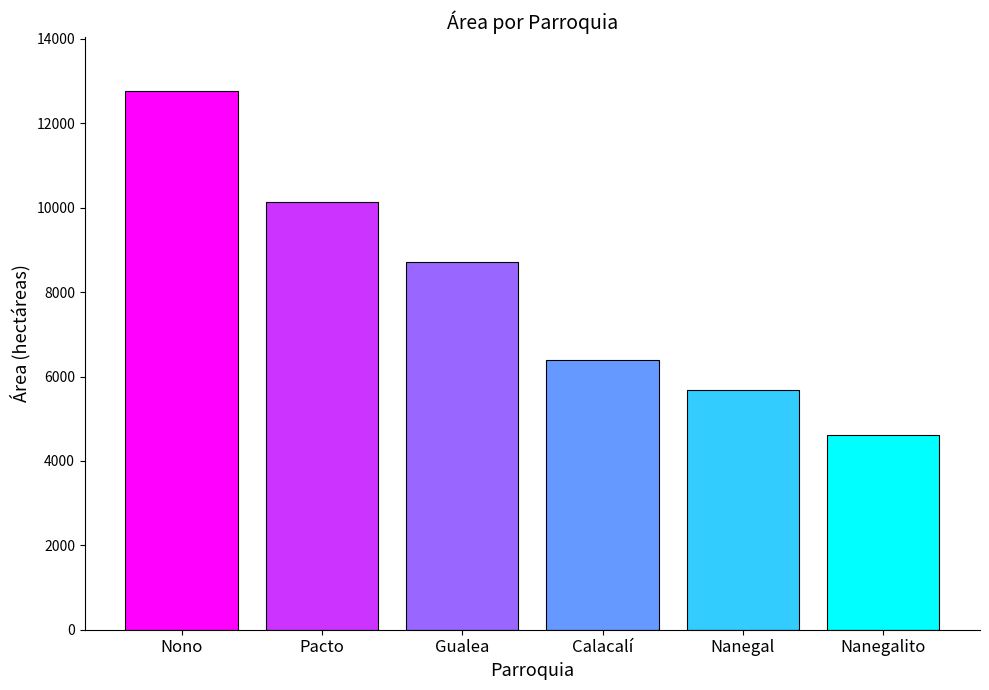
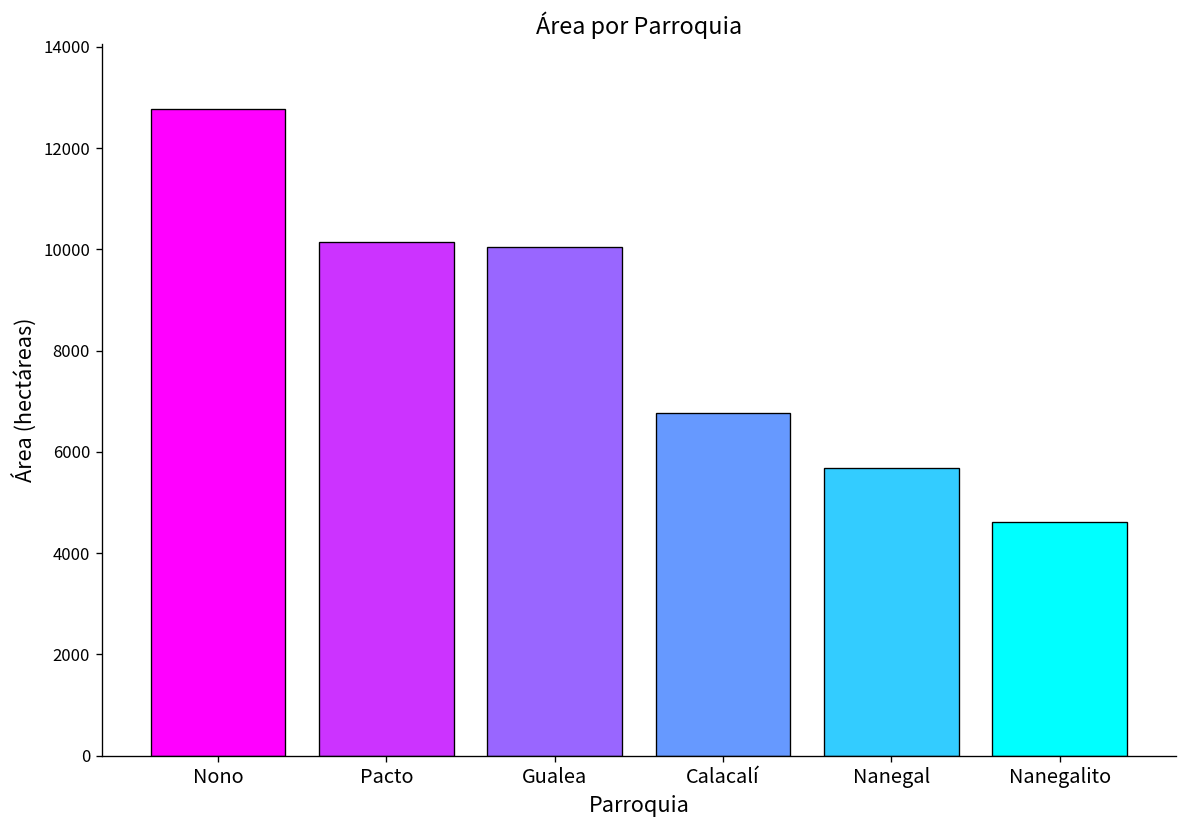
Gualea: 8700 -> 10100
Calacalí: 6400 -> 6800
